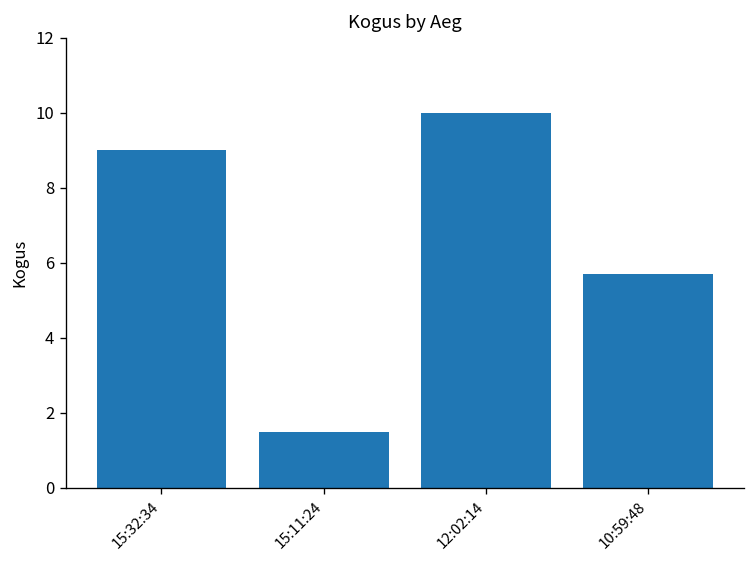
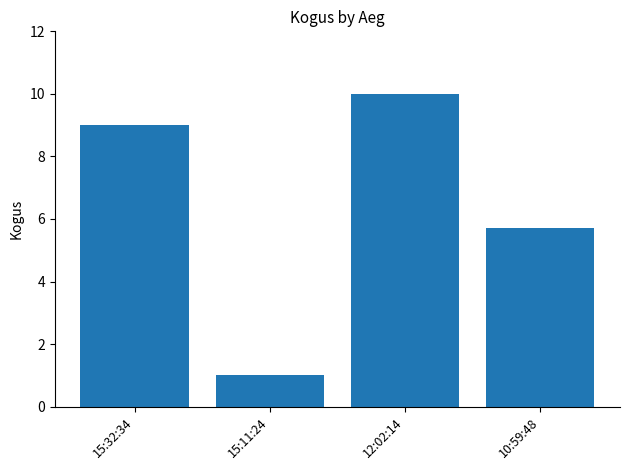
15:11:24: 1.5 -> 1.0
